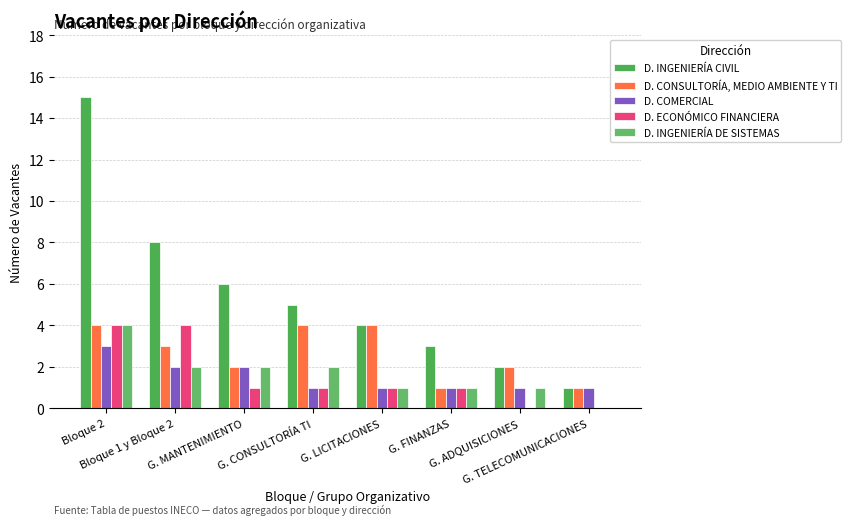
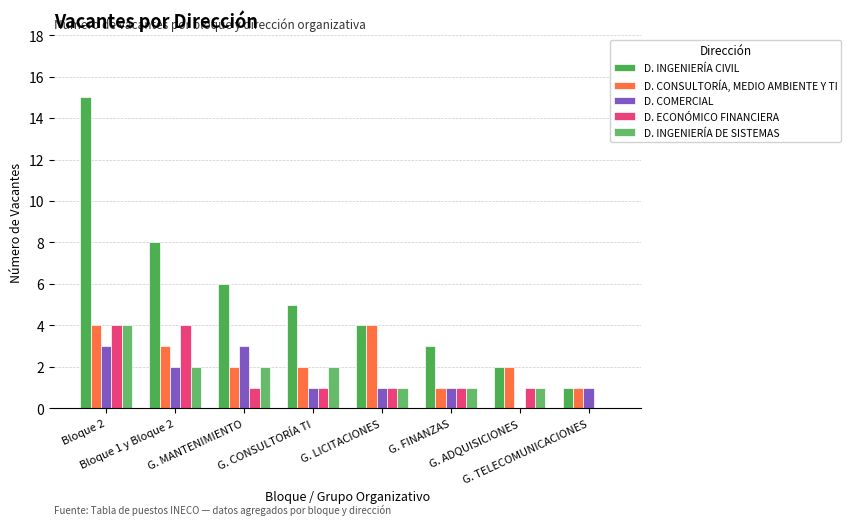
D. COMERCIAL, G. MANTENIMIENTO: 2 -> 3
D. CONSULTORÍA, MEDIO AMBIENTE Y TI, G. CONSULTORÍA TI: 4 -> 2
D. COMERCIAL, G. ADQUISICIONES: 1 -> 0
D. ECONÓMICO FINANCIERA, G. ADQUISICIONES: 0 -> 1
